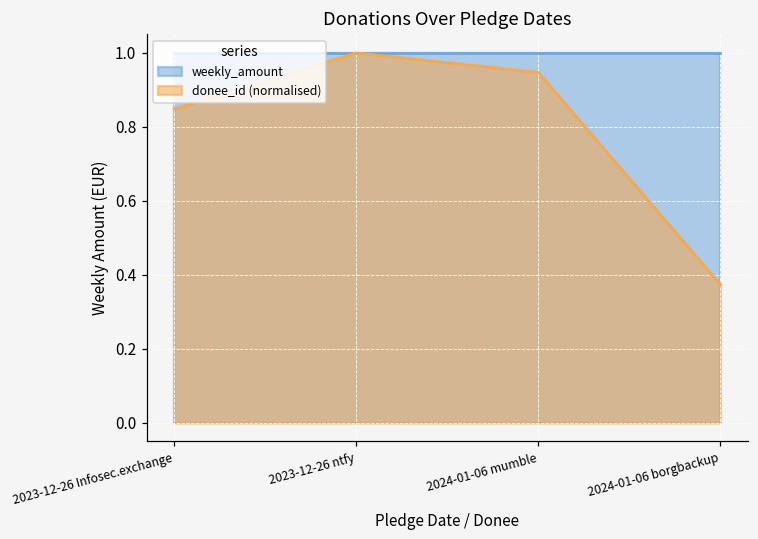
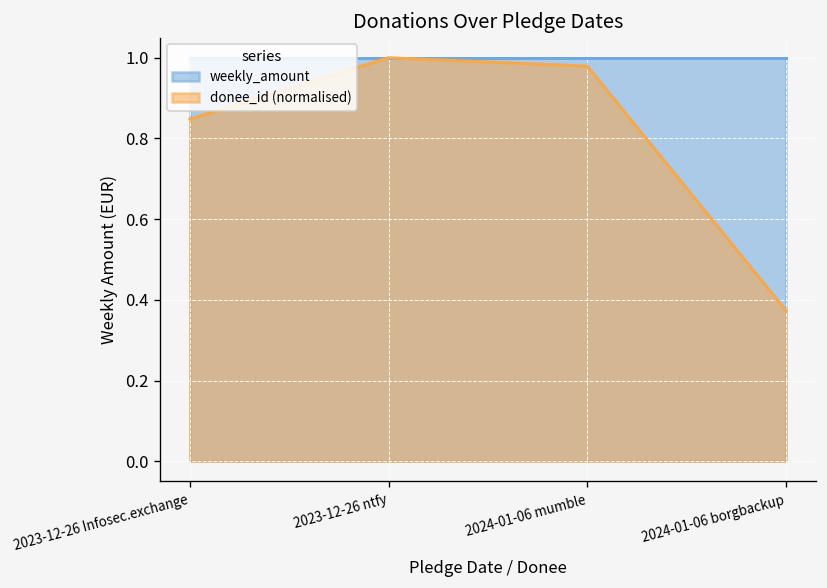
donee_id (normalised), 2024-01-06 mumble: 0.95 -> 0.98
